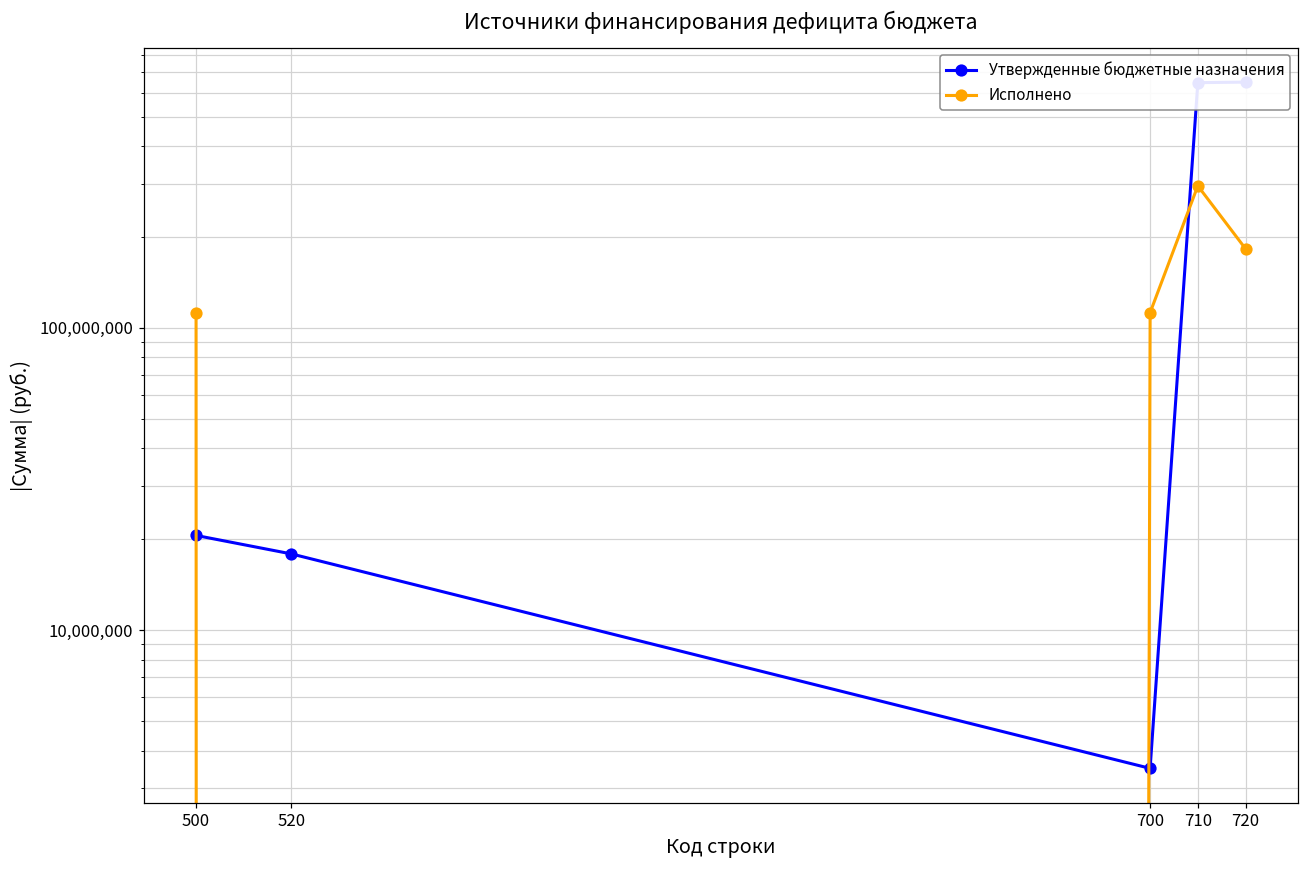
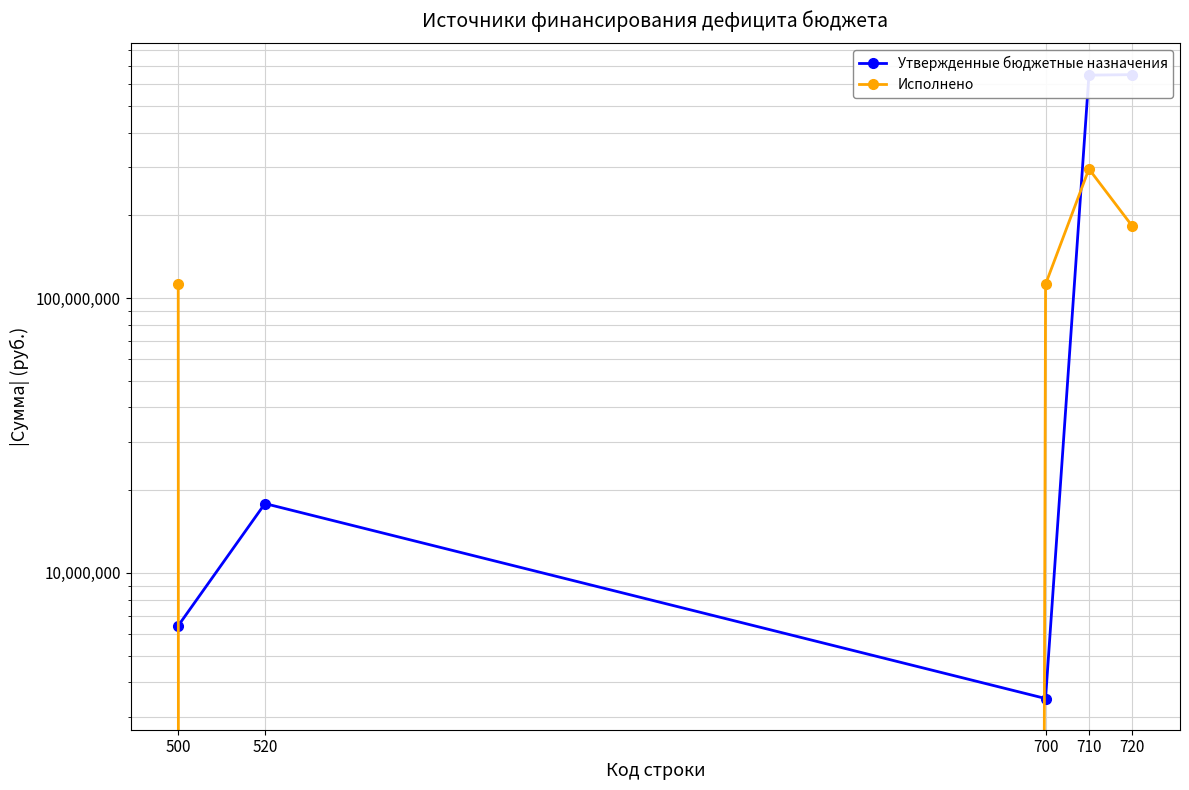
Утвержденные бюджетные назначения, 500: 21,000,000 -> 6,400,000
